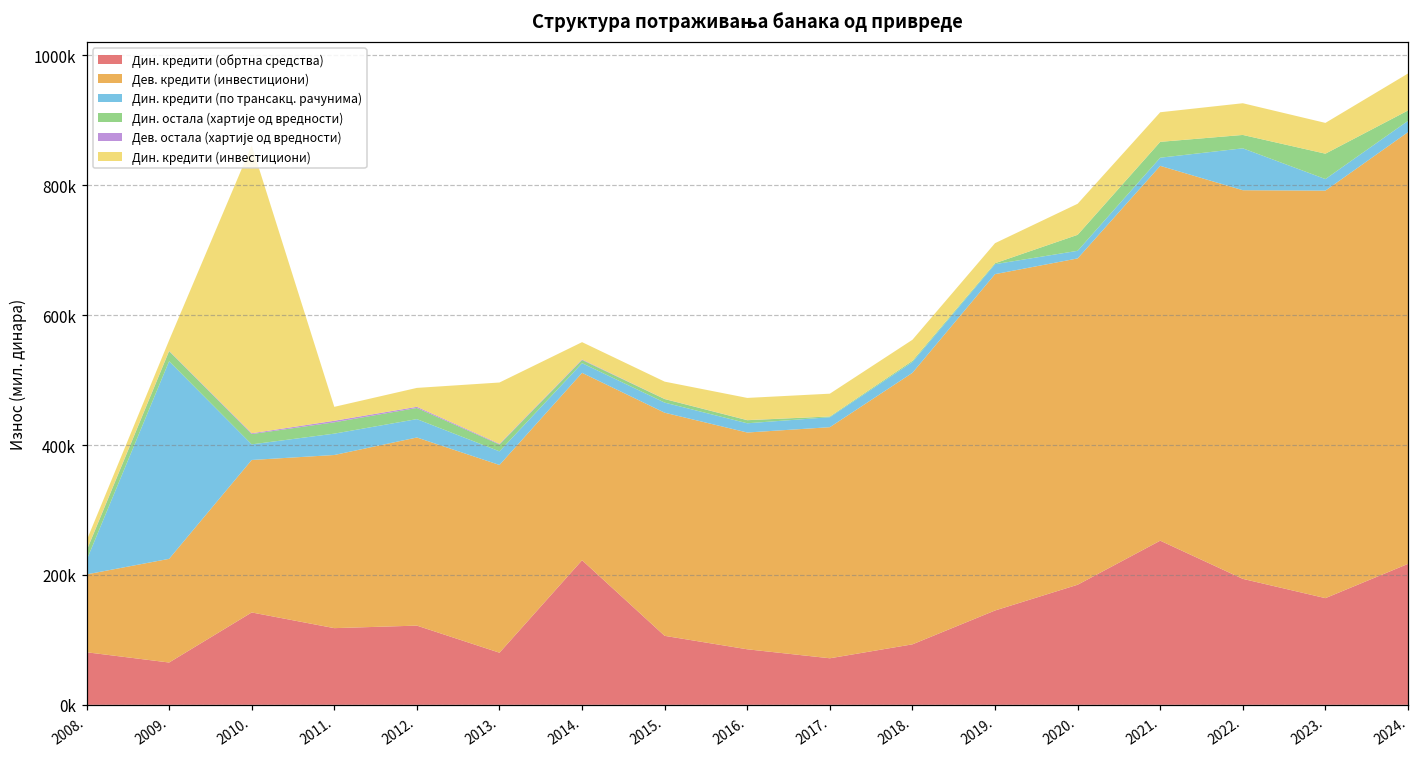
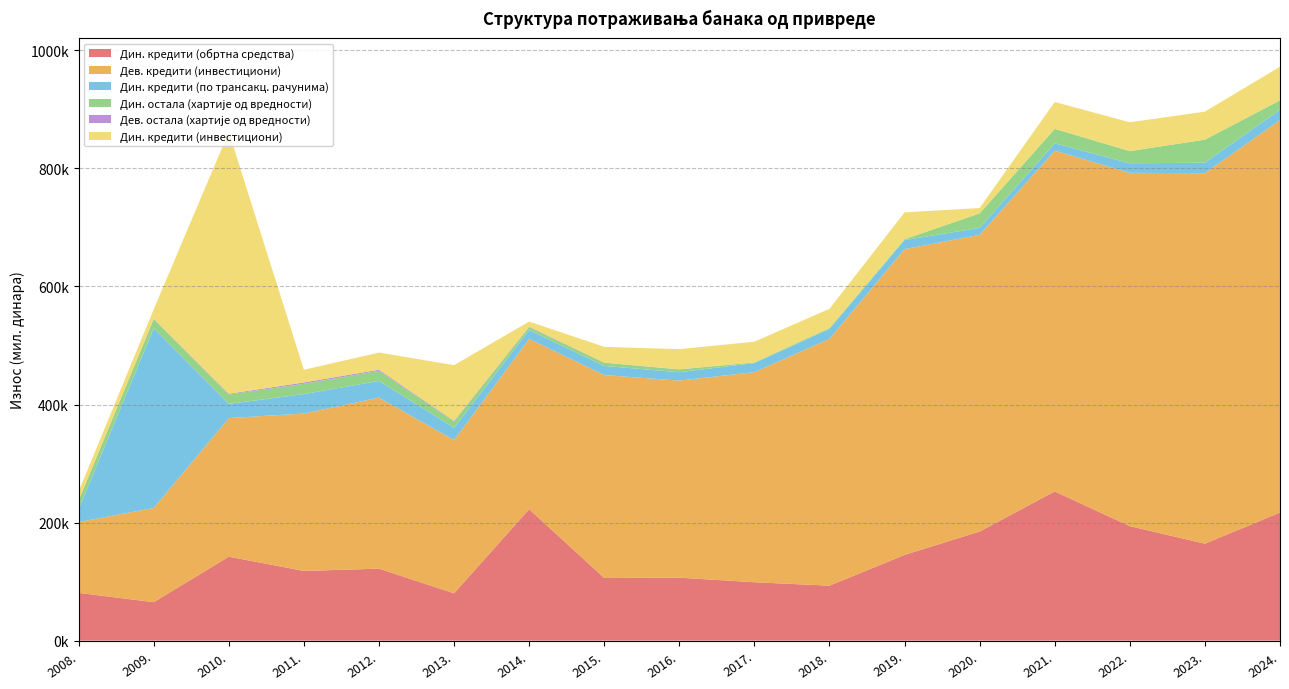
Дев. кредити (инвестициони), 2013.: 290000 -> 260000
Дин. кредити (инвестициони), 2014.: 30000 -> 10000
Дин. кредити (обртна средства), 2016.: 90000 -> 110000
Дин. кредити (обртна средства), 2017.: 70000 -> 100000
Дин. кредити (инвестициони), 2019.: 30000 -> 50000
Дин. кредити (инвестициони), 2020.: 50000 -> 10000
Дин. кредити (по трансакц. рачунима), 2022.: 60000 -> 20000
